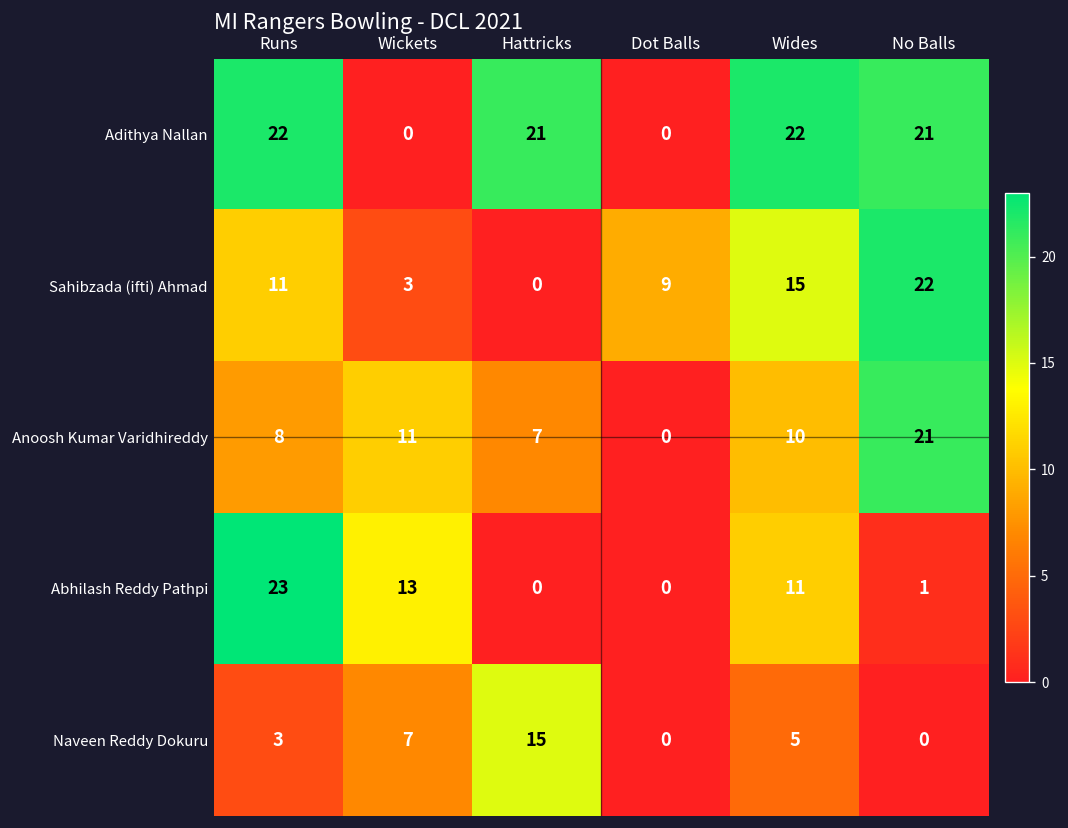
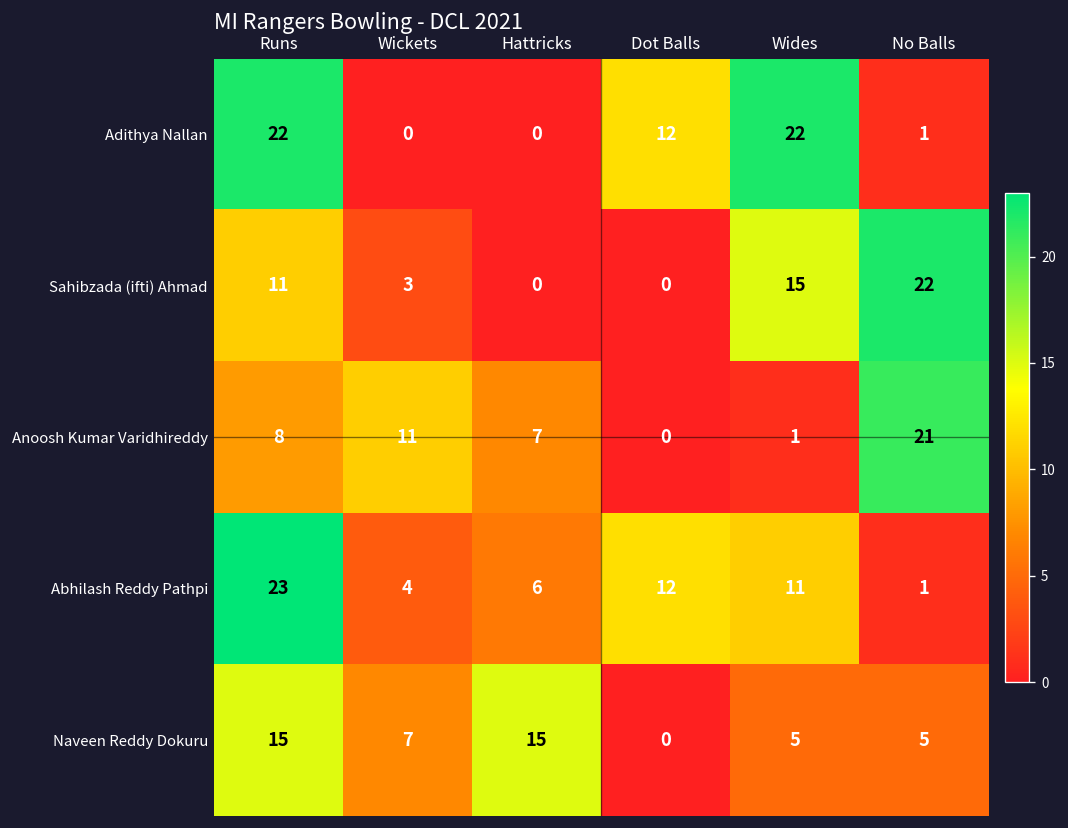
Adithya Nallan, Hattricks: 21 -> 0
Adithya Nallan, Dot Balls: 0 -> 12
Adithya Nallan, No Balls: 21 -> 1
Sahibzada (ifti) Ahmad, Dot Balls: 9 -> 0
Anoosh Kumar Varidhireddy, Wides: 10 -> 1
Abhilash Reddy Pathpi, Wickets: 13 -> 4
Abhilash Reddy Pathpi, Hattricks: 0 -> 6
Abhilash Reddy Pathpi, Dot Balls: 0 -> 12
Naveen Reddy Dokuru, Runs: 3 -> 15
Naveen Reddy Dokuru, No Balls: 0 -> 5
